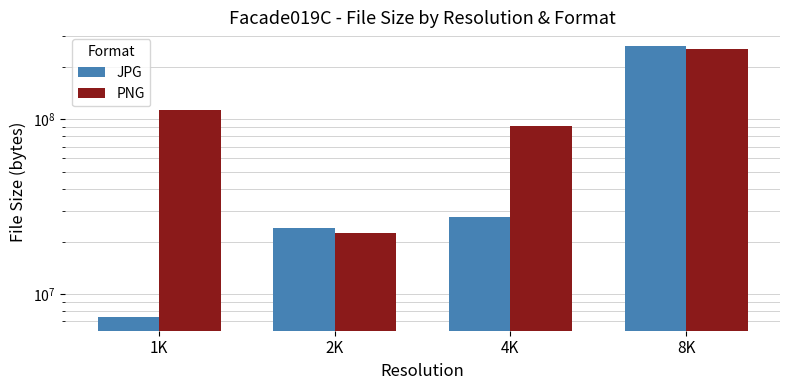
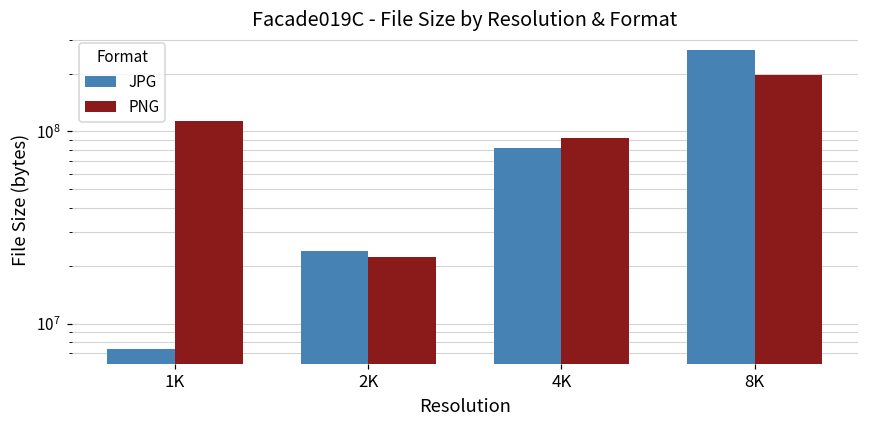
JPG, 4K: 28000000 -> 80000000
PNG, 8K: 250000000 -> 200000000
